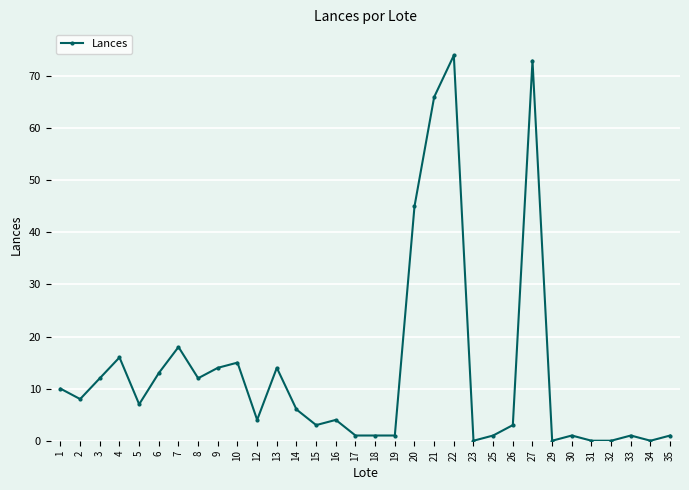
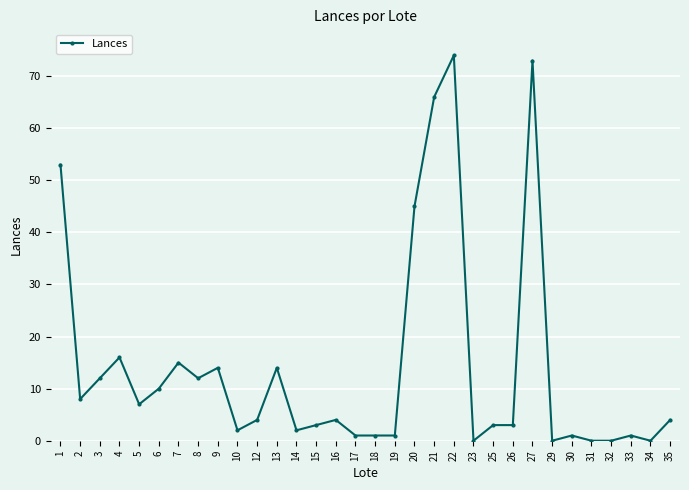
1: 10 -> 53
6: 13 -> 10
7: 18 -> 15
10: 15 -> 2
14: 6 -> 2
25: 1 -> 3
35: 1 -> 4
